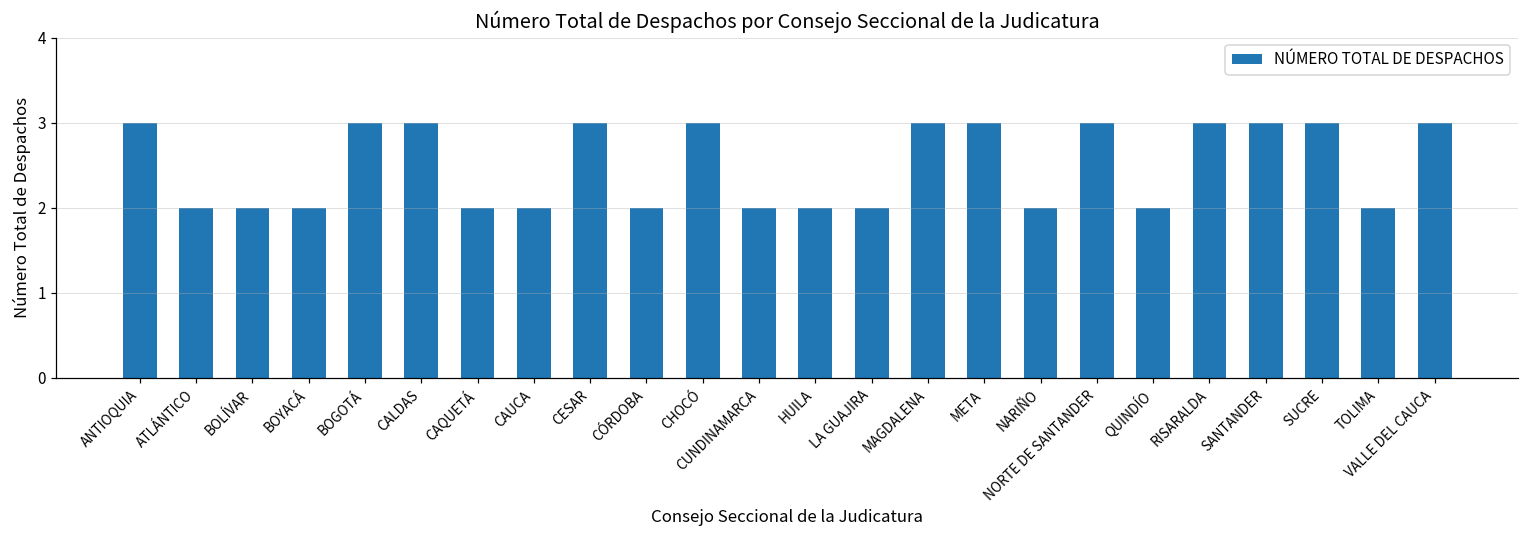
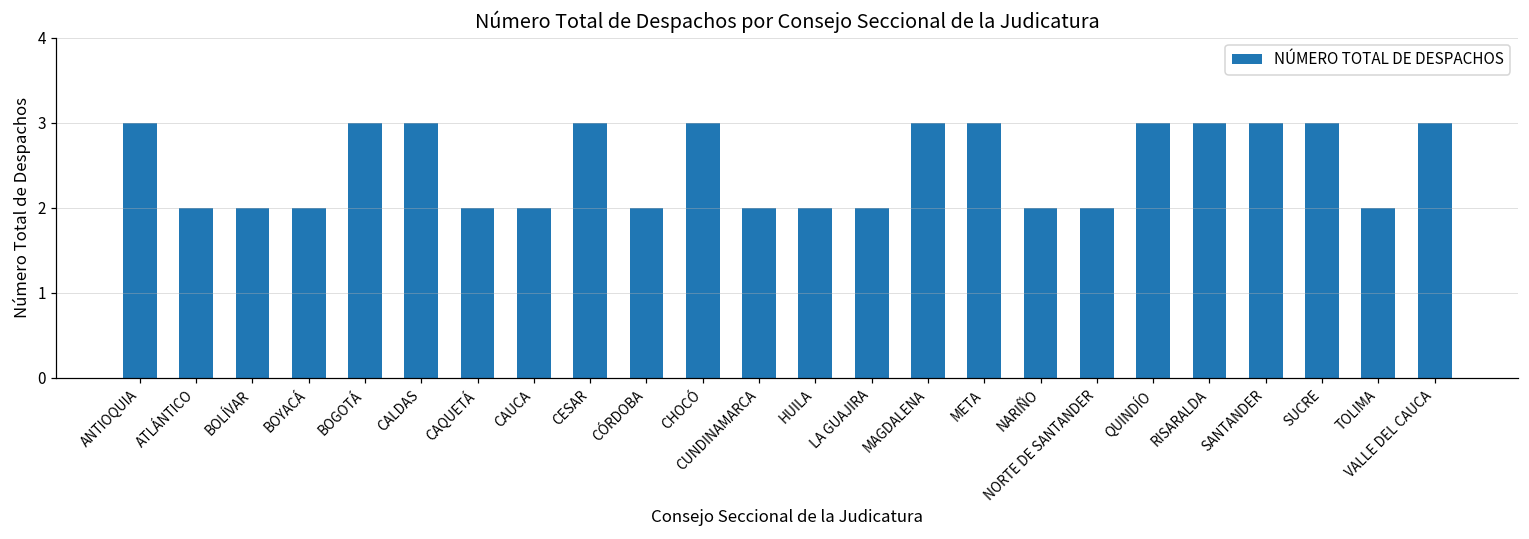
NORTE DE SANTANDER: 3 -> 2
QUINDÍO: 2 -> 3
